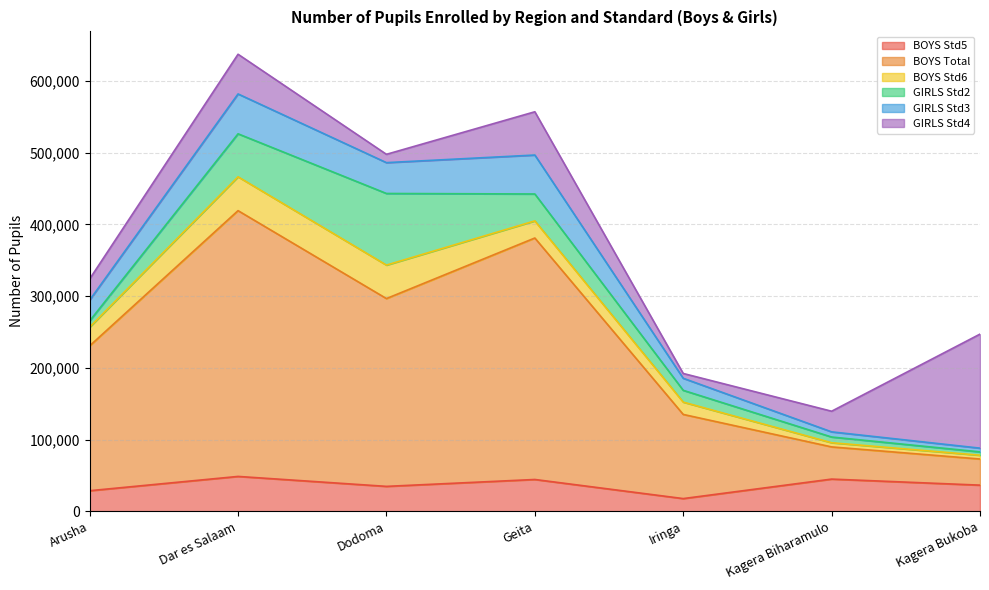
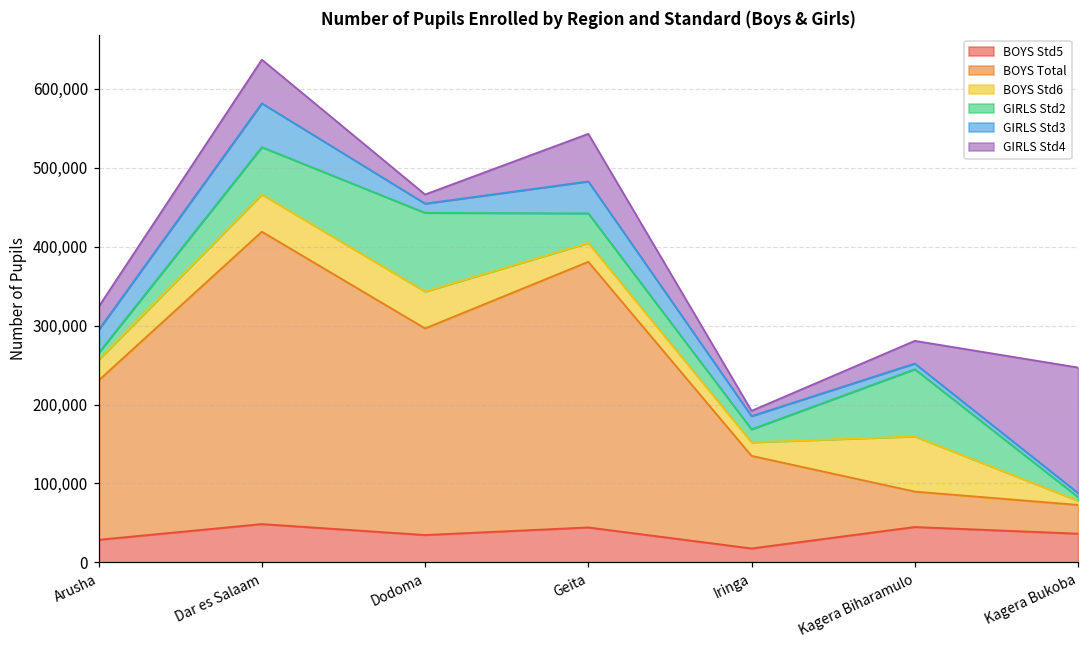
GIRLS Std3, Dodoma: 40,000 -> 10,000
GIRLS Std3, Geita: 50,000 -> 40,000
BOYS Std6, Kagera Biharamulo: 10,000 -> 70,000
GIRLS Std2, Kagera Biharamulo: 10,000 -> 90,000
